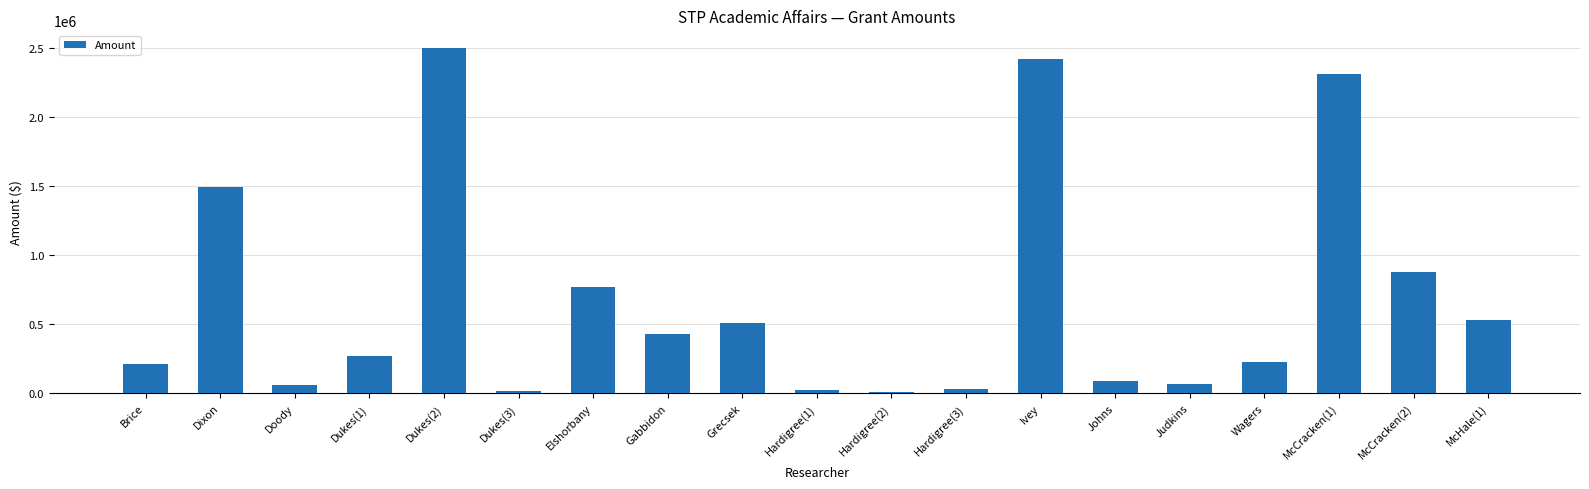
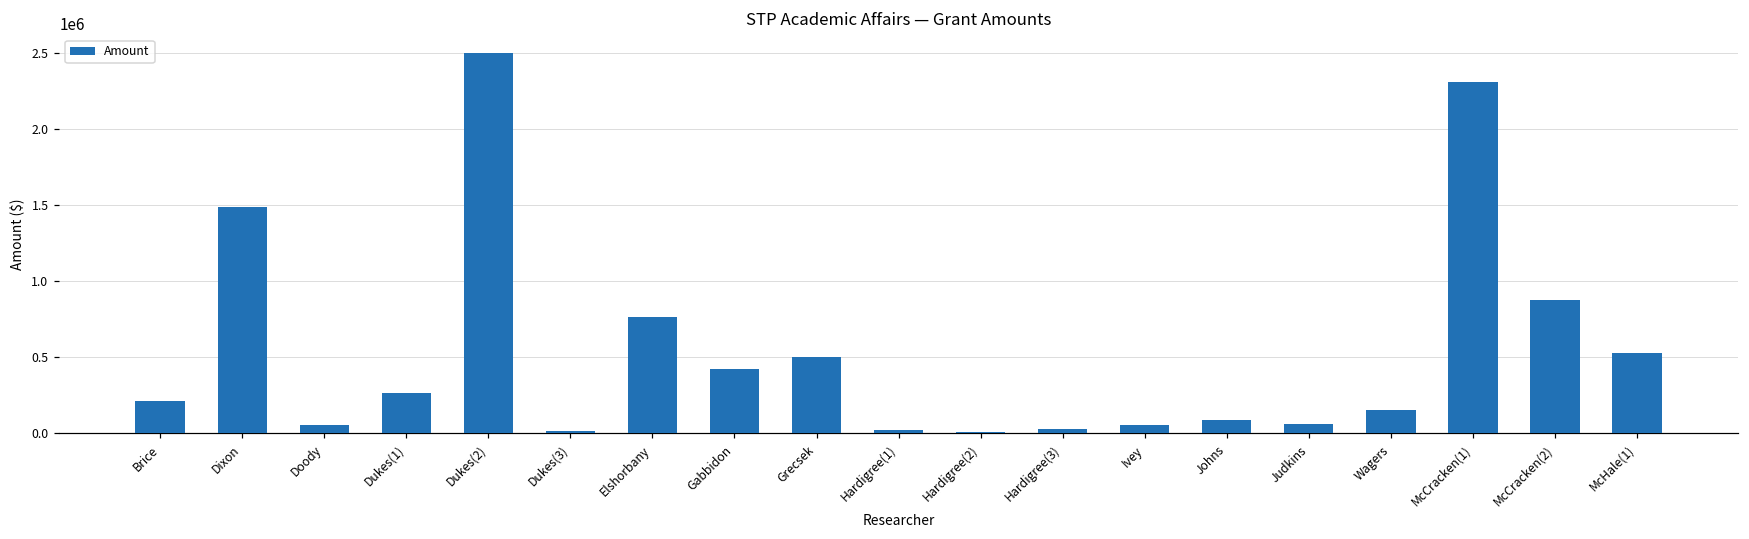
Ivey: 2420000 -> 50000
Wagers: 220000 -> 150000
